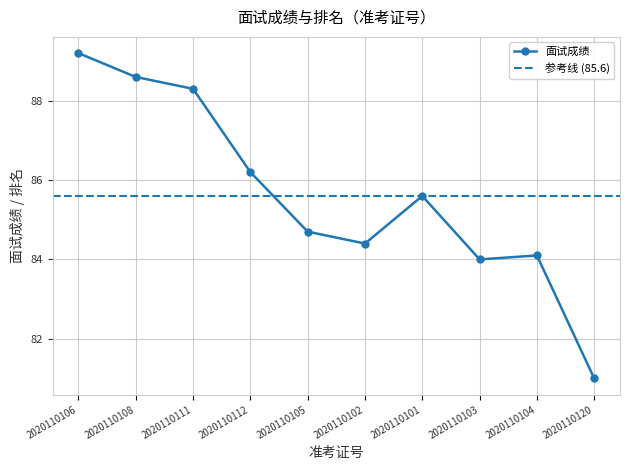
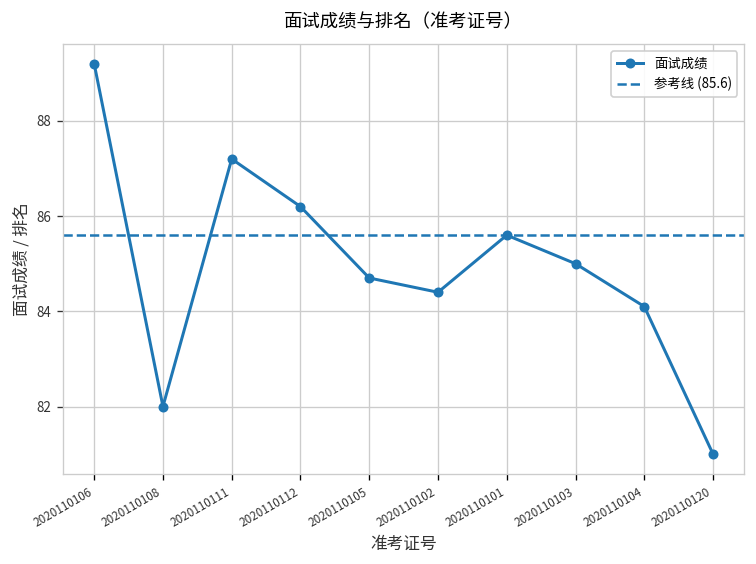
2020110108: 88.6 -> 82.0
2020110111: 88.3 -> 87.2
2020110103: 84 -> 85
